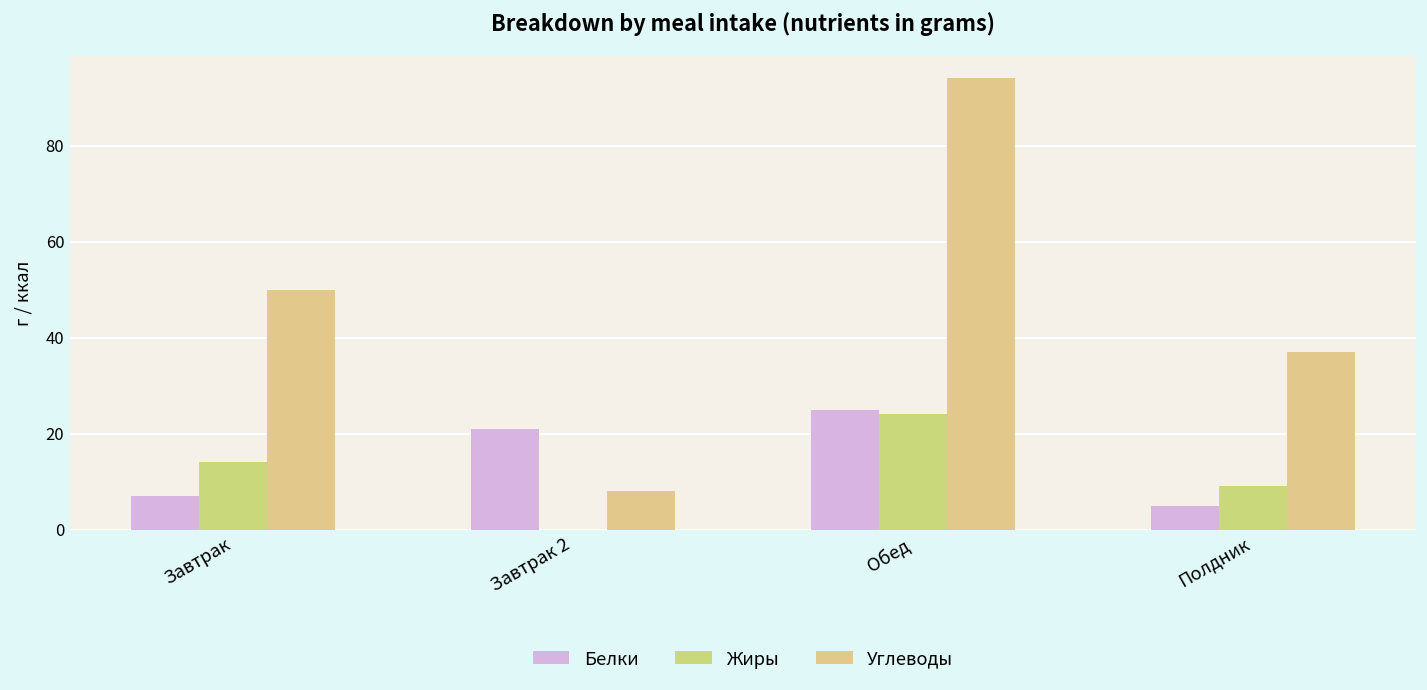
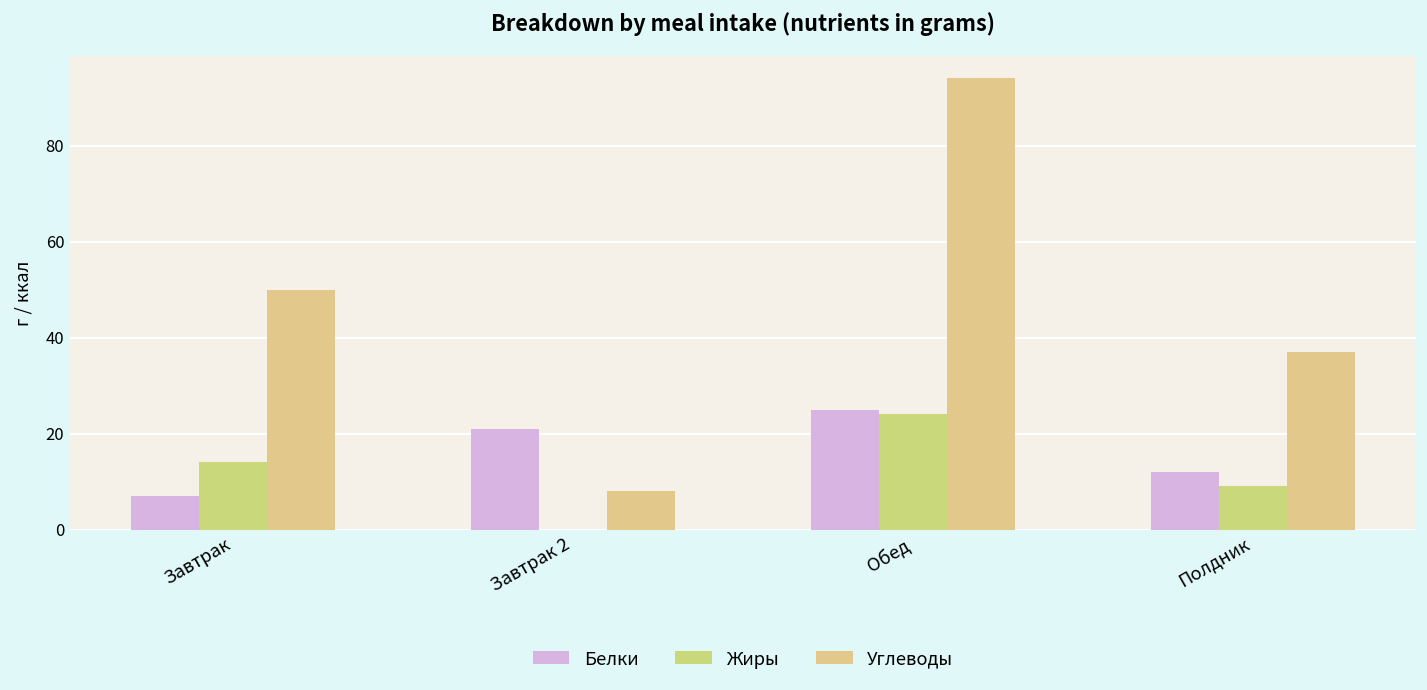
Белки, Полдник: 5 -> 12
